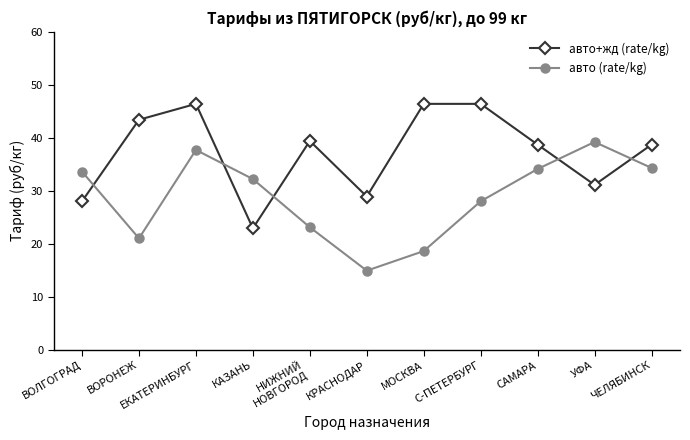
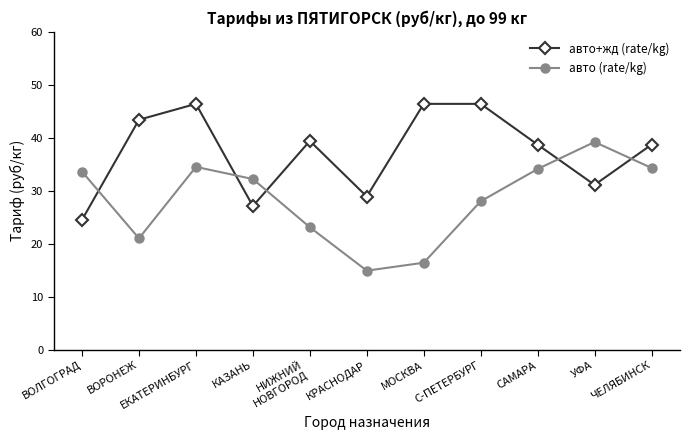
авто+жд (rate/kg), ВОЛГОГРАД: 28 -> 25
авто (rate/kg), ЕКАТЕРИНБУРГ: 38 -> 35
авто+жд (rate/kg), КАЗАНЬ: 23 -> 27
авто (rate/kg), МОСКВА: 19 -> 16
